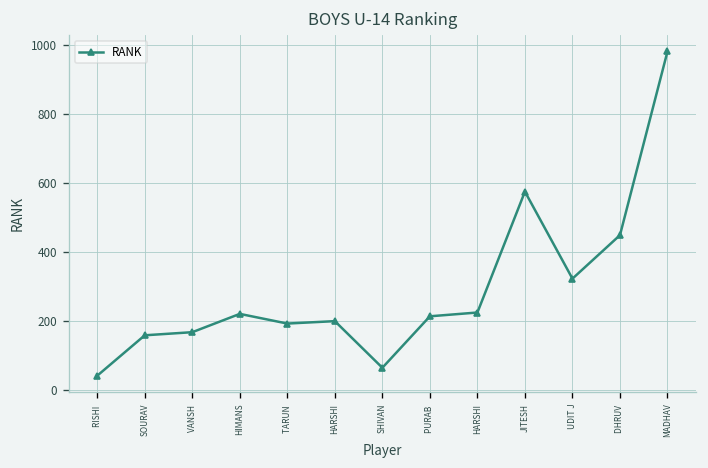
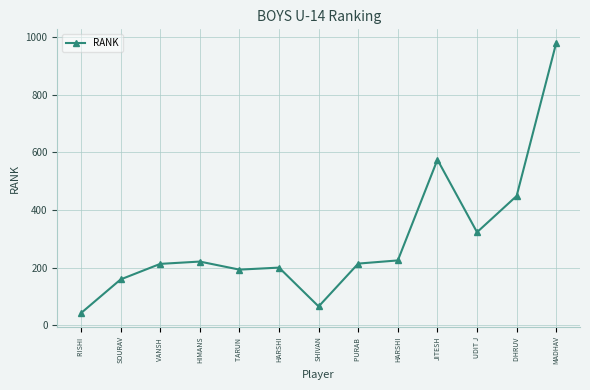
VANSH: 170 -> 210
